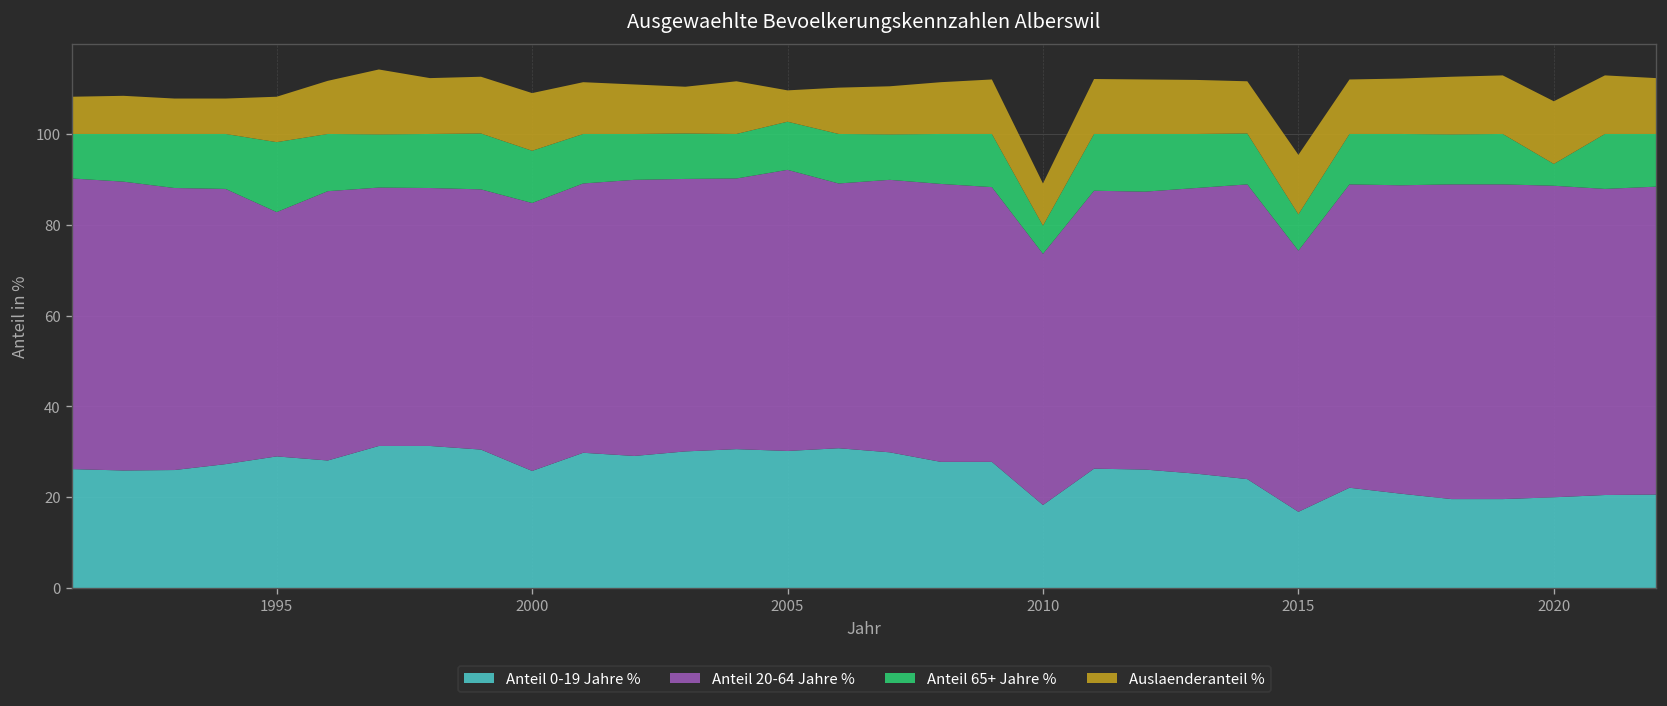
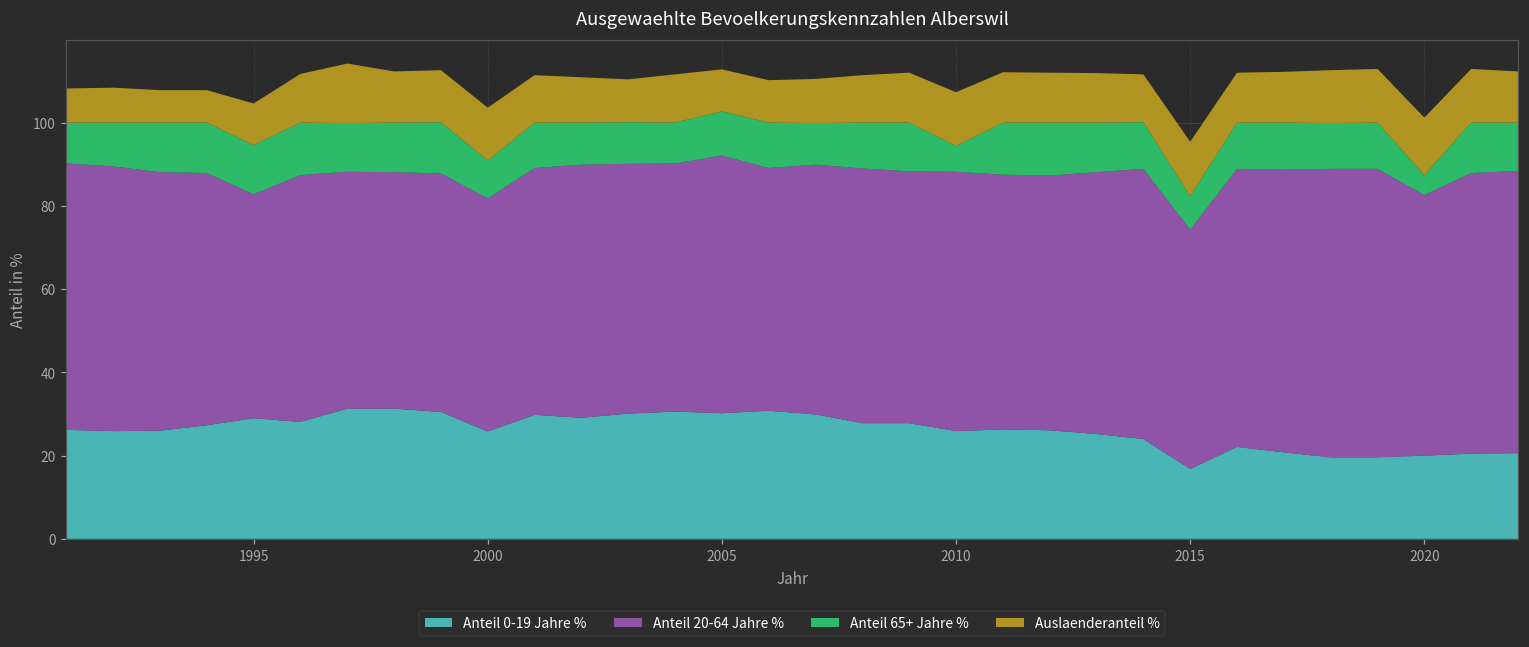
Anteil 65+ Jahre %, 1995: 15 -> 12
Anteil 20-64 Jahre %, 2000: 59 -> 56
Anteil 65+ Jahre %, 2000: 12 -> 9
Auslaenderanteil %, 2005: 7 -> 10
Anteil 0-19 Jahre %, 2010: 18 -> 26
Anteil 20-64 Jahre %, 2010: 55 -> 62
Auslaenderanteil %, 2010: 9 -> 13
Anteil 20-64 Jahre %, 2020: 69 -> 63
